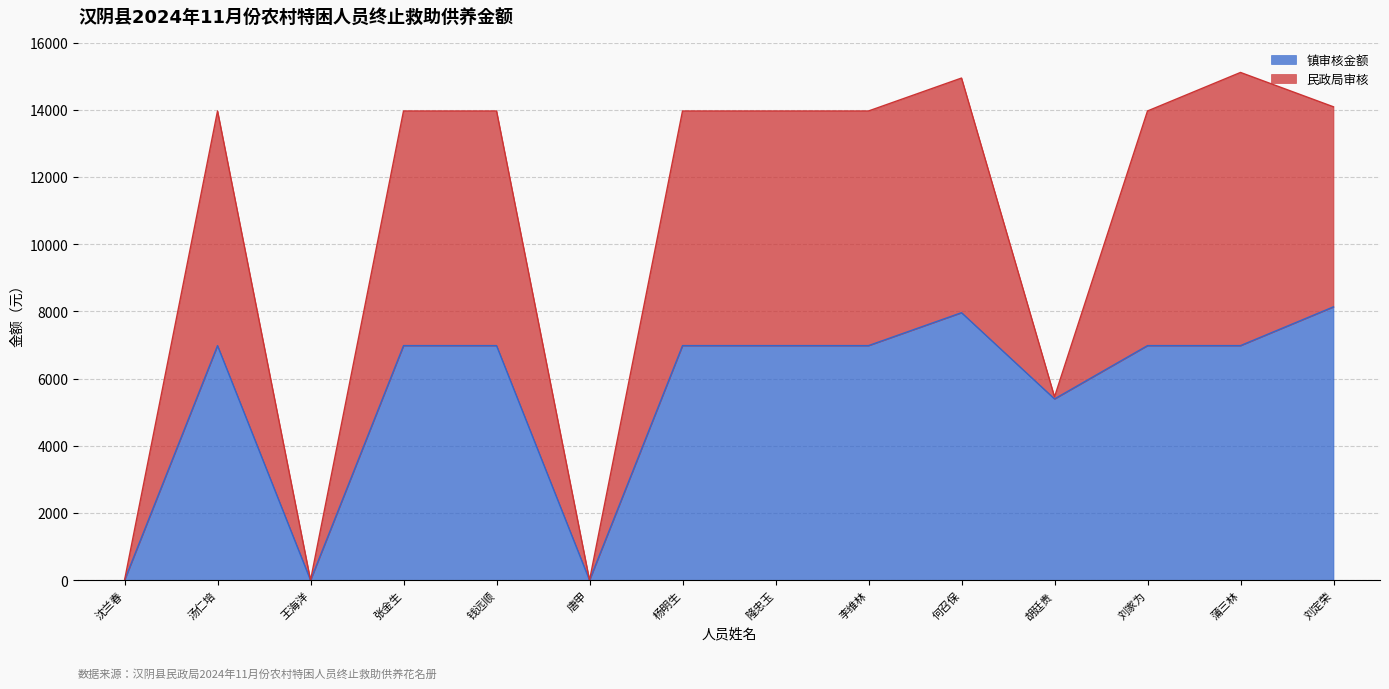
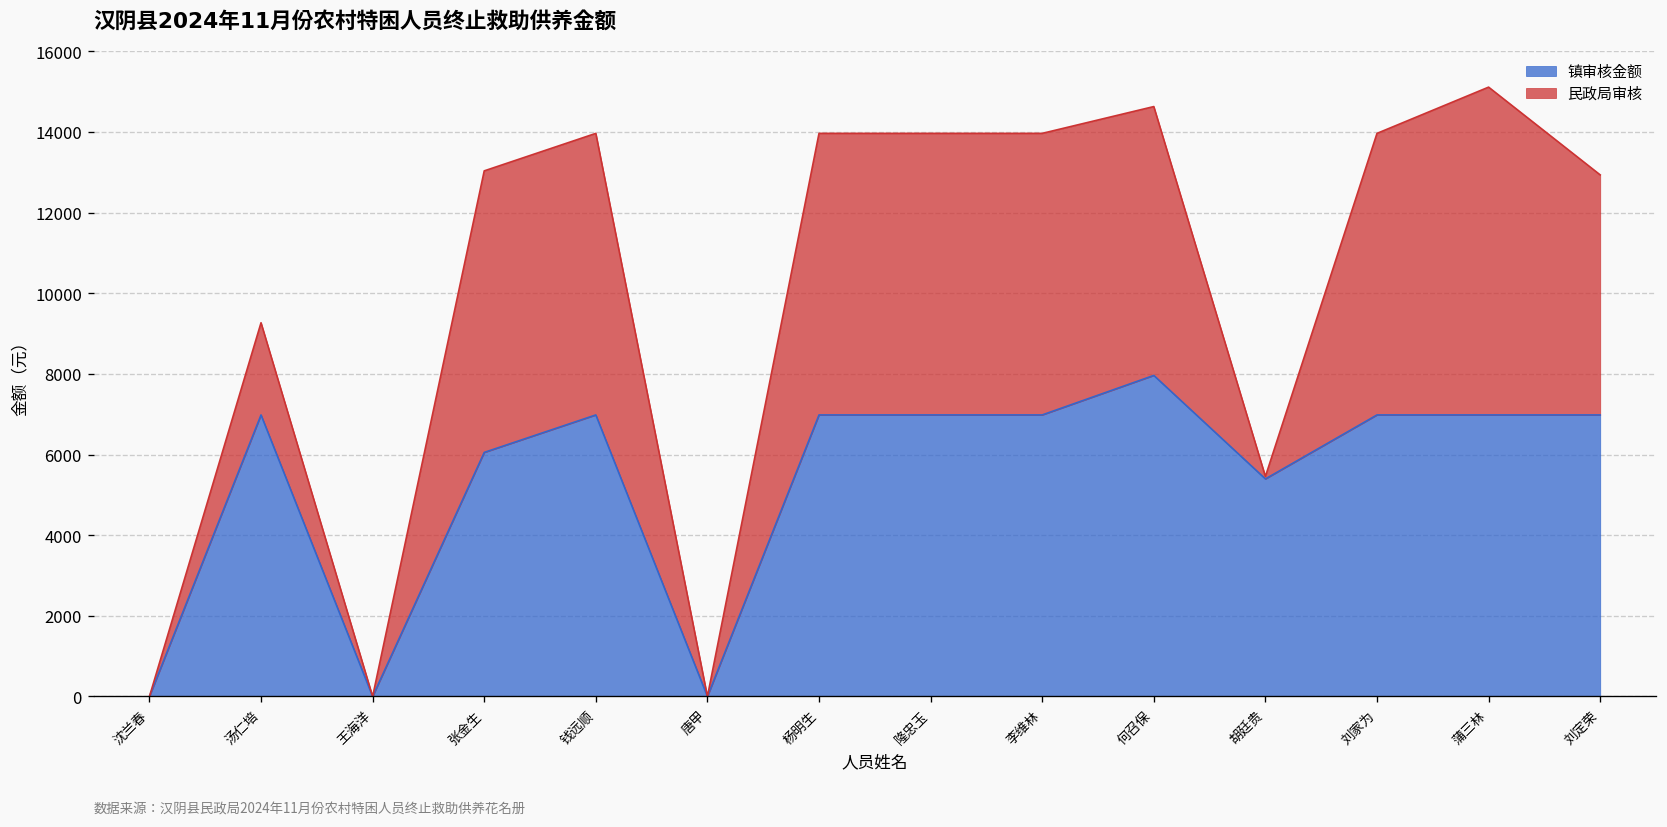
民政局审核, 汤仁培: 7000 -> 2300
镇审核金额, 张金生: 7000 -> 6100
民政局审核, 何召保: 7000 -> 6700
镇审核金额, 刘定荣: 8100 -> 7000
